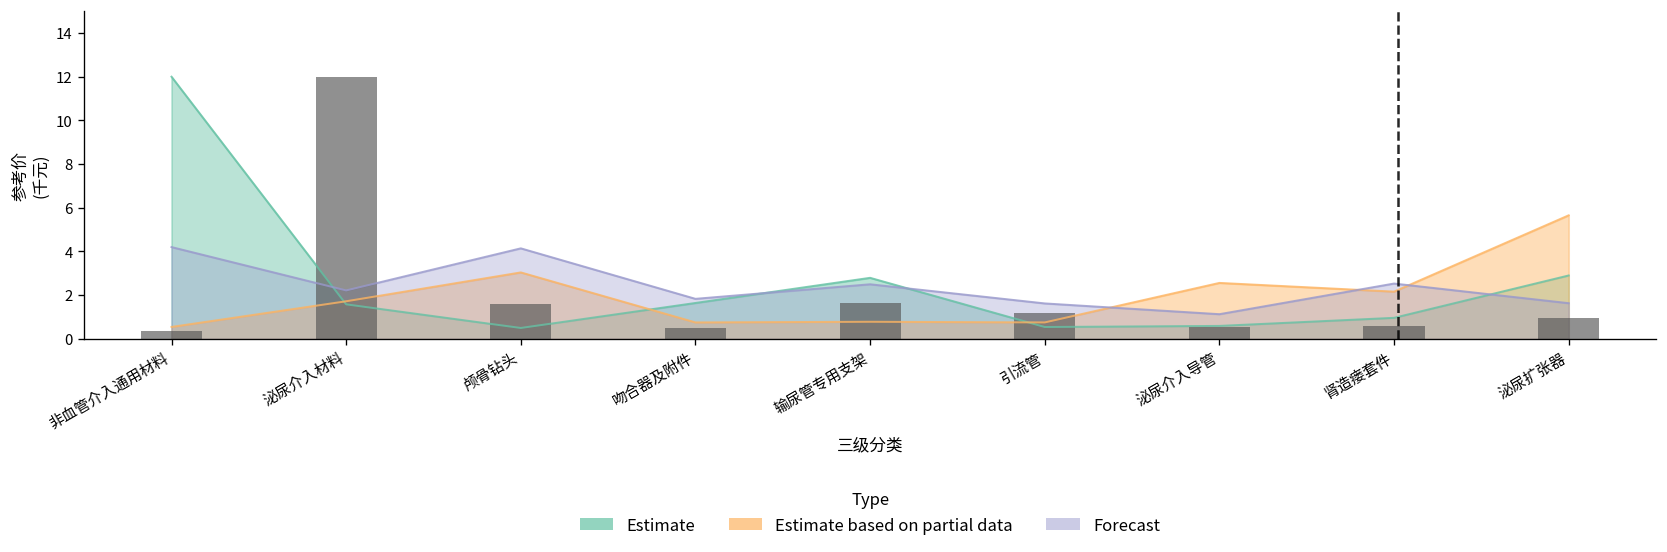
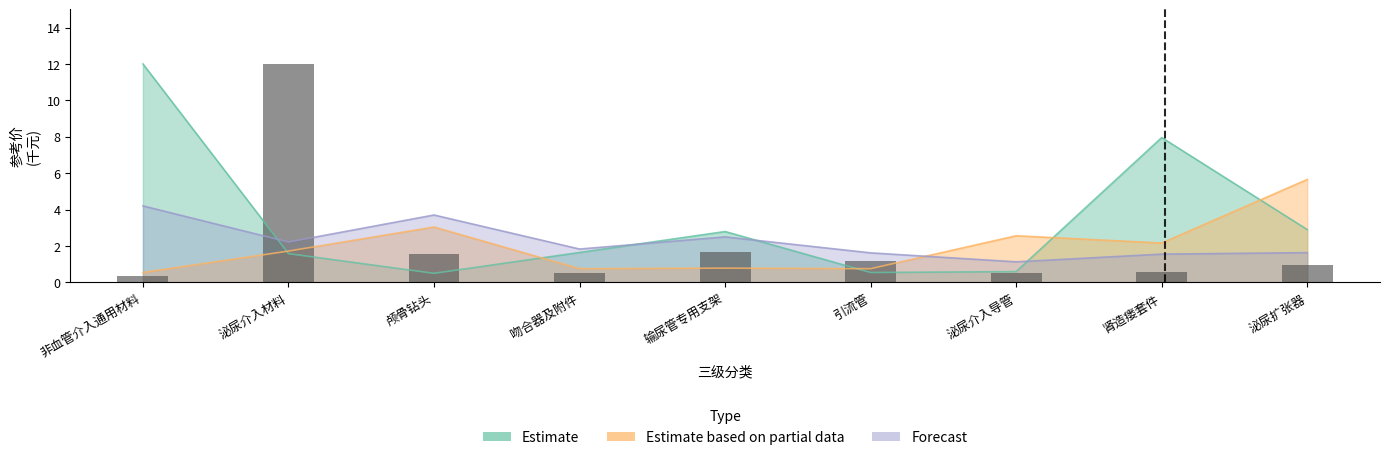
Forecast, 颅骨钻头: 4.1 -> 3.7
Estimate, 肾造瘘套件: 1.0 -> 8.0
Forecast, 肾造瘘套件: 2.5 -> 1.6
